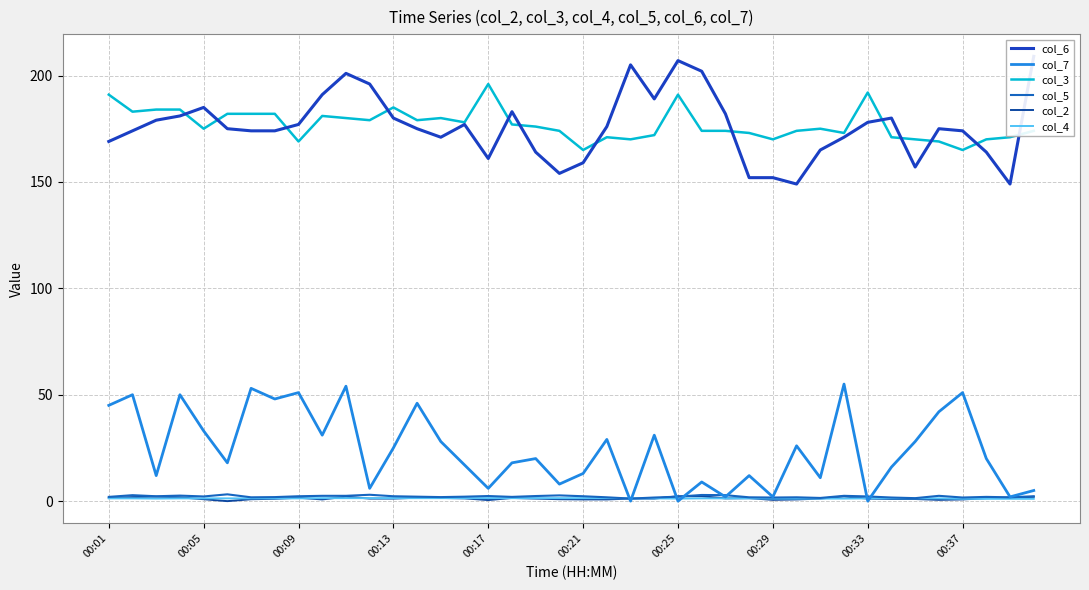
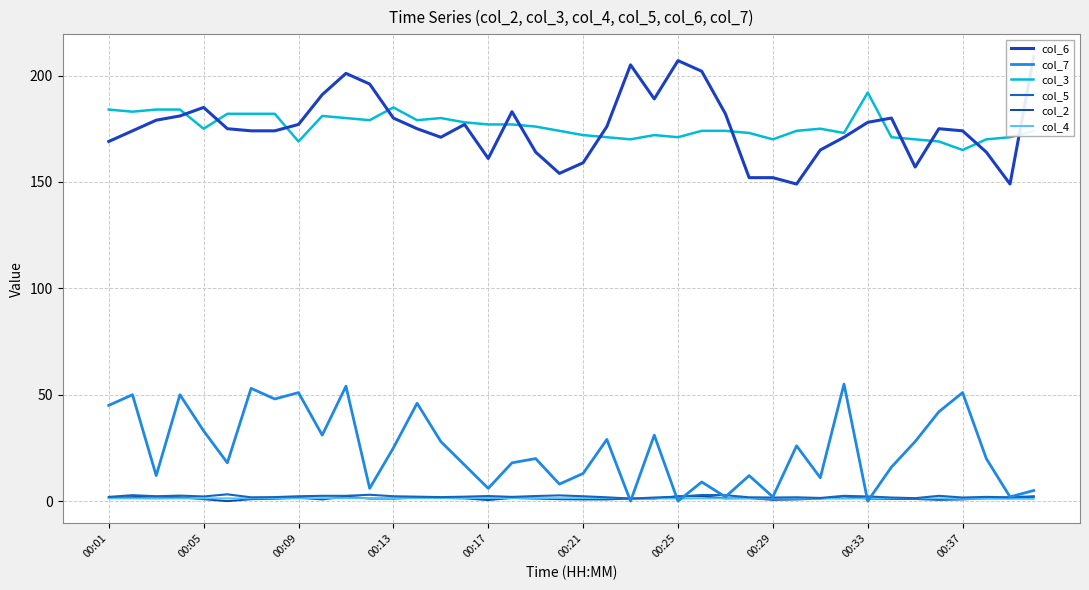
col_3, 00:01: 191 -> 184
col_3, 00:17: 196 -> 177
col_3, 00:21: 165 -> 172
col_3, 00:25: 191 -> 171
